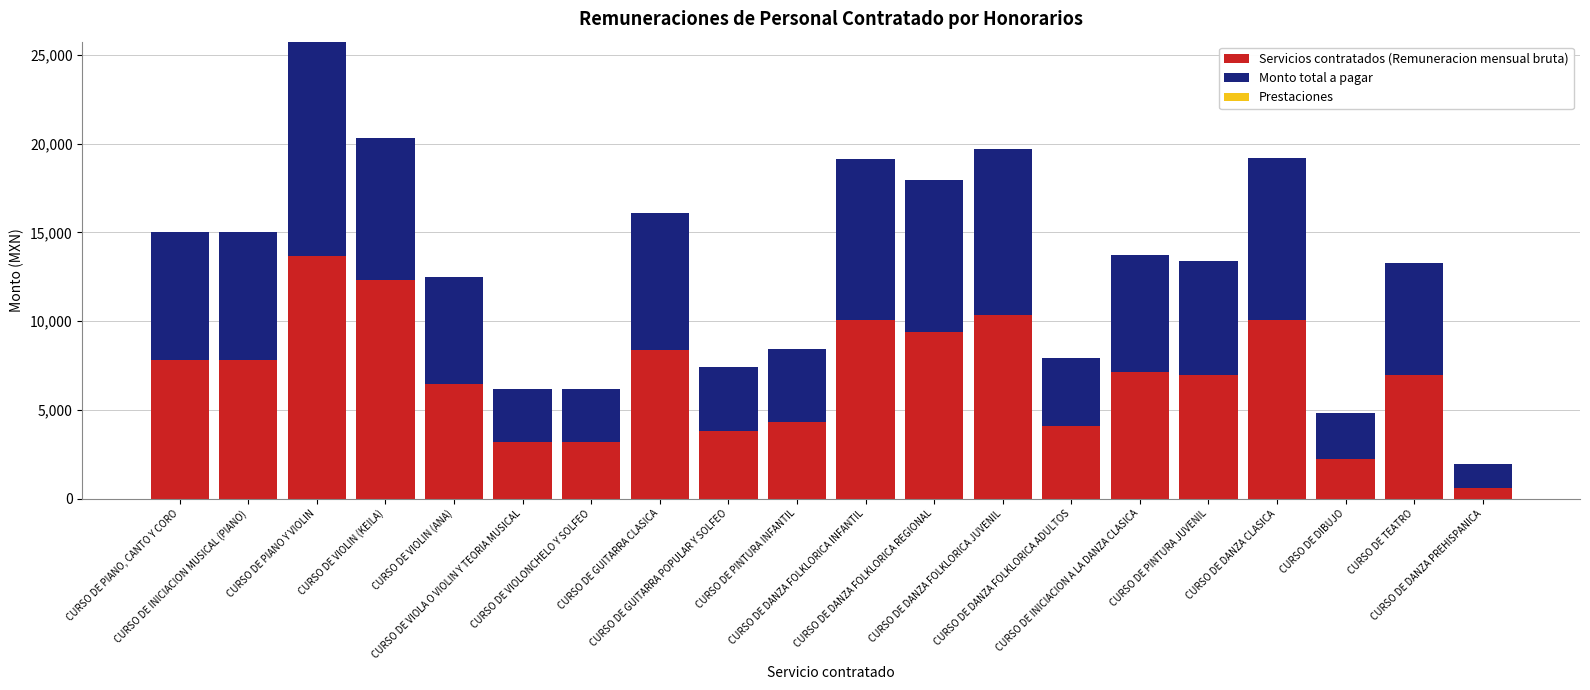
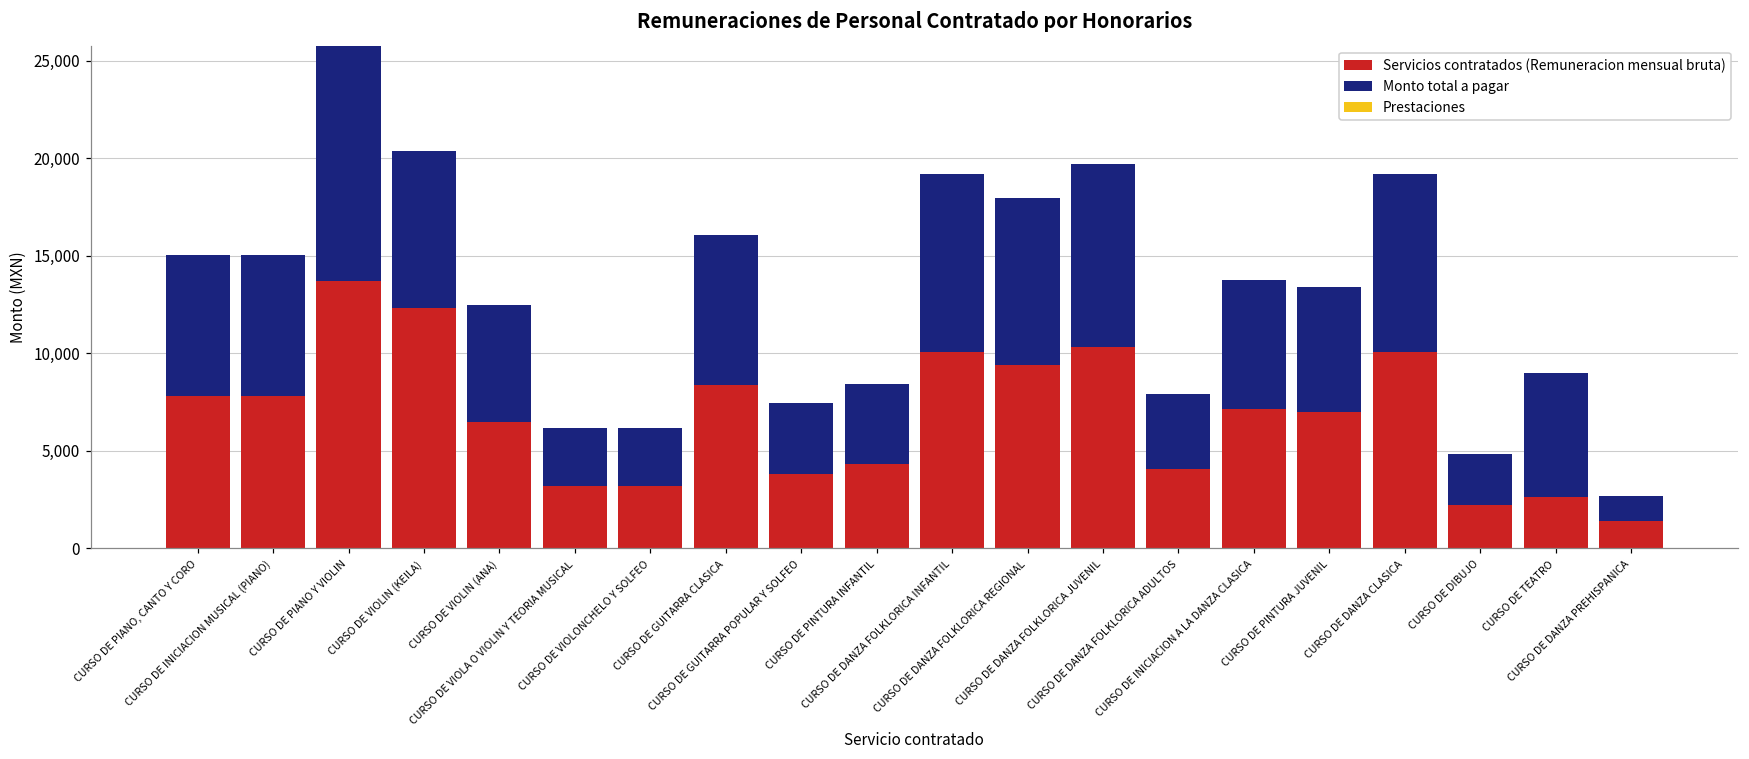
Servicios contratados (Remuneracion mensual bruta), CURSO DE TEATRO: 7,000 -> 2,600
Servicios contratados (Remuneracion mensual bruta), CURSO DE DANZA PREHISPANICA: 600 -> 1,400
